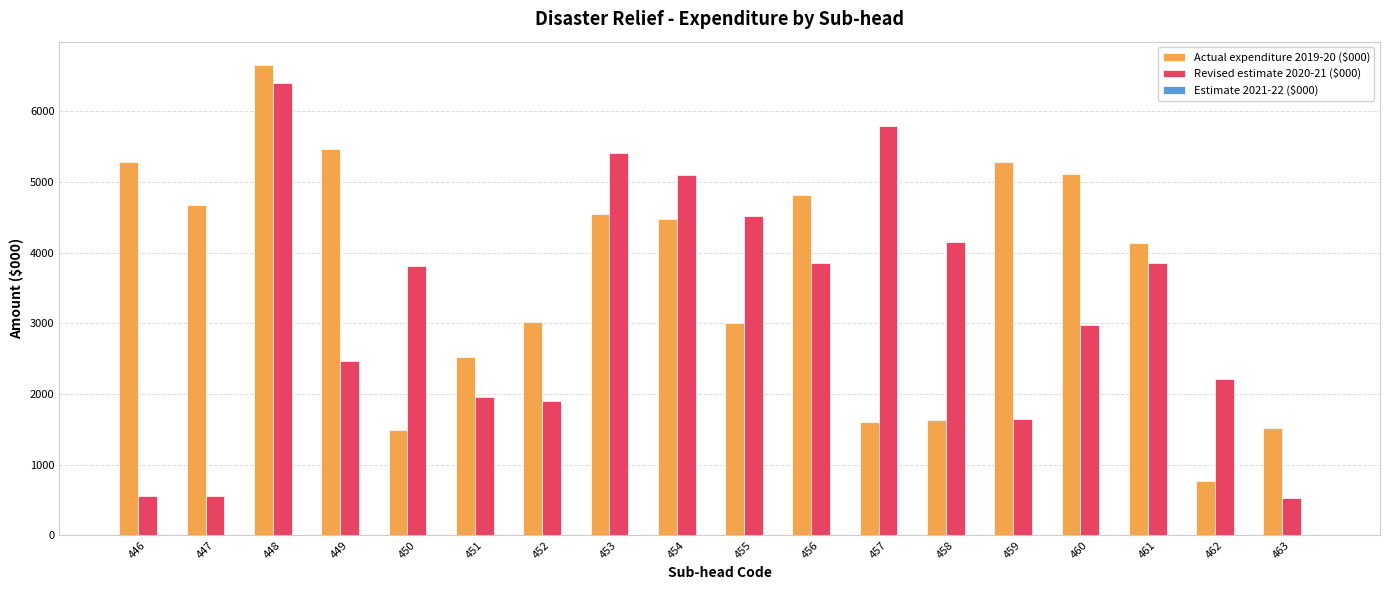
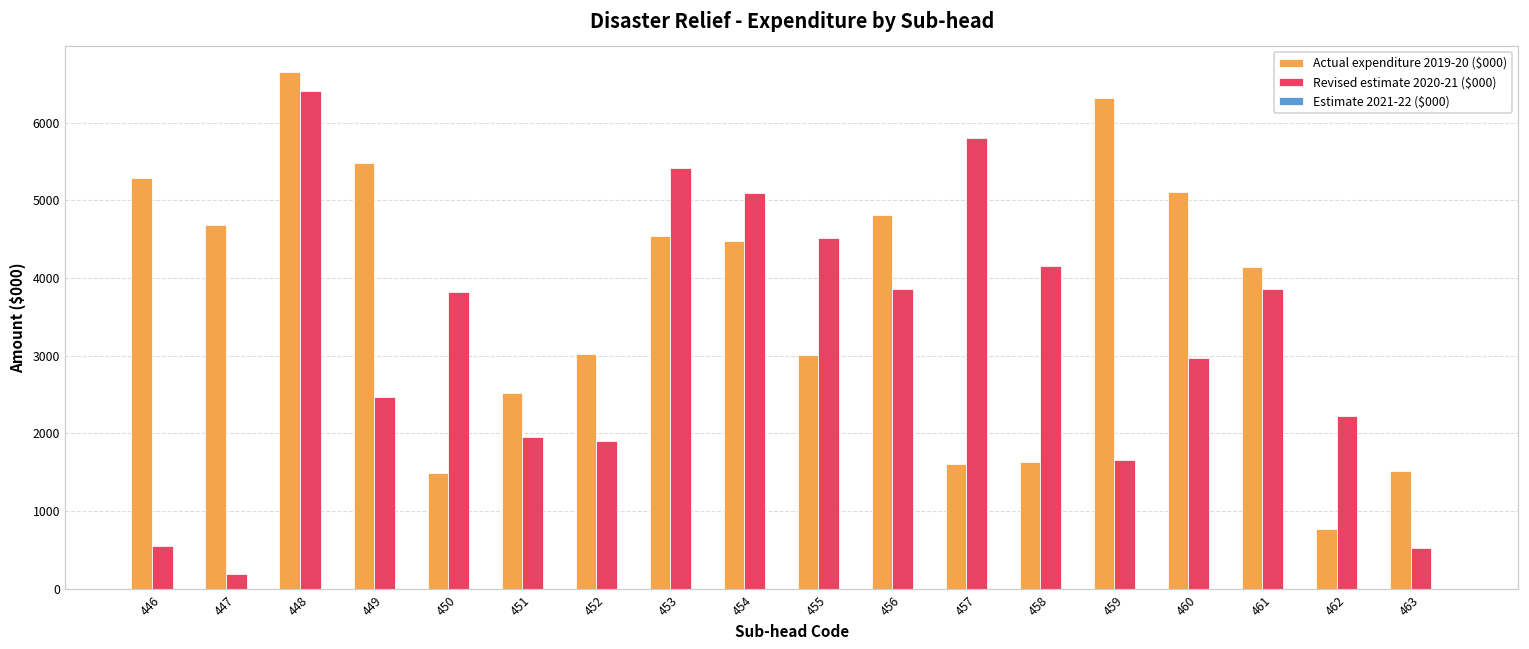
Revised estimate 2020-21 ($000), 447: 600 -> 200
Actual expenditure 2019-20 ($000), 459: 5300 -> 6300
